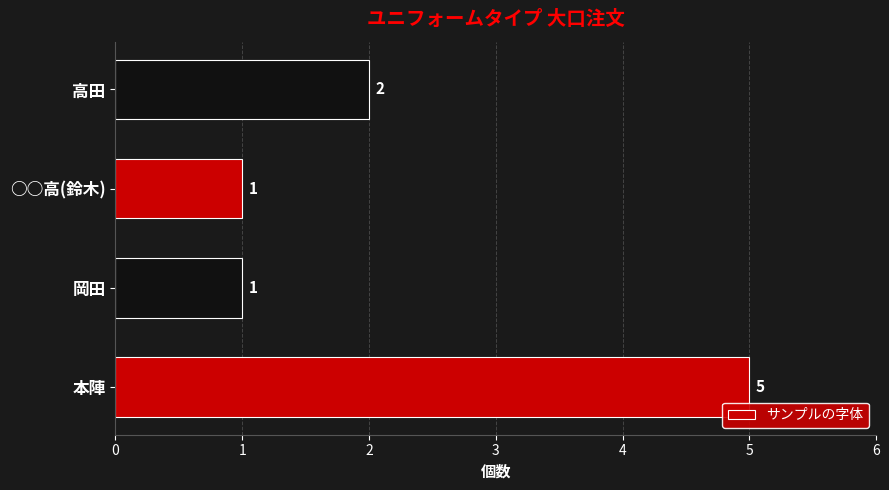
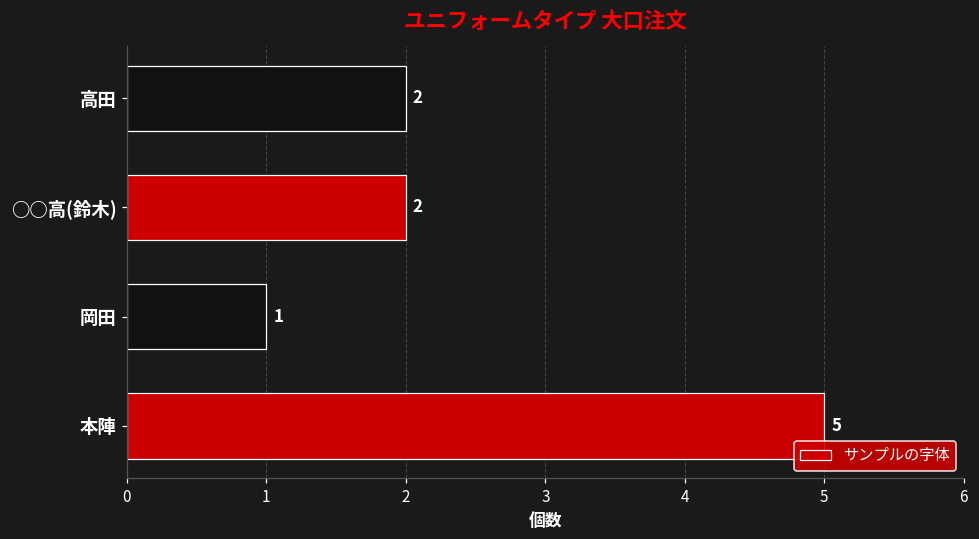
○○高(鈴木): 1 -> 2
